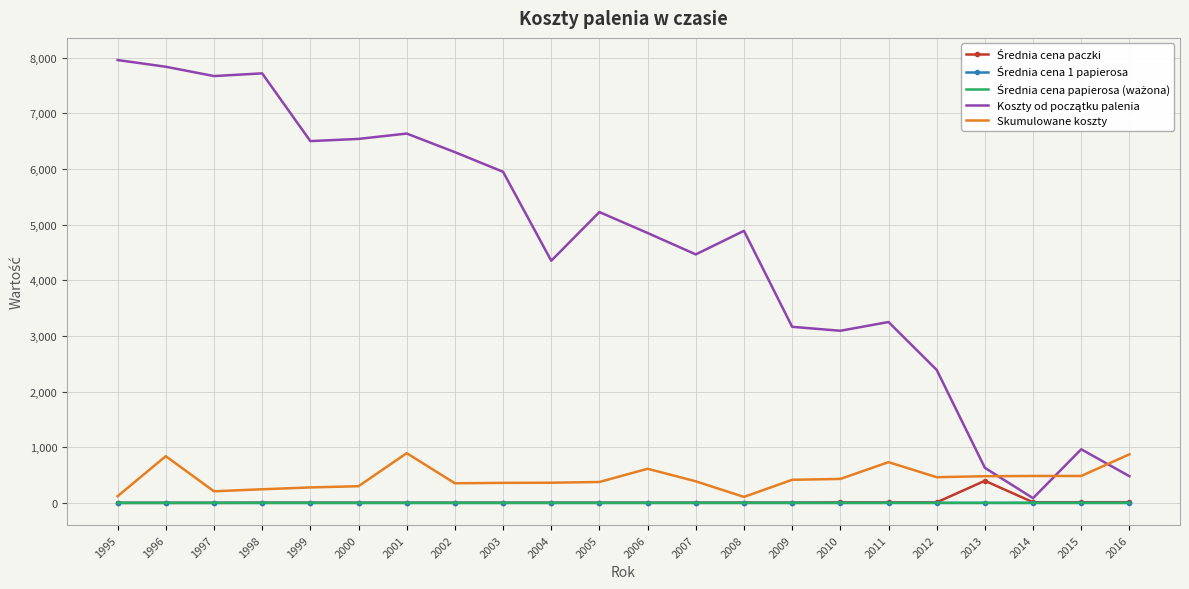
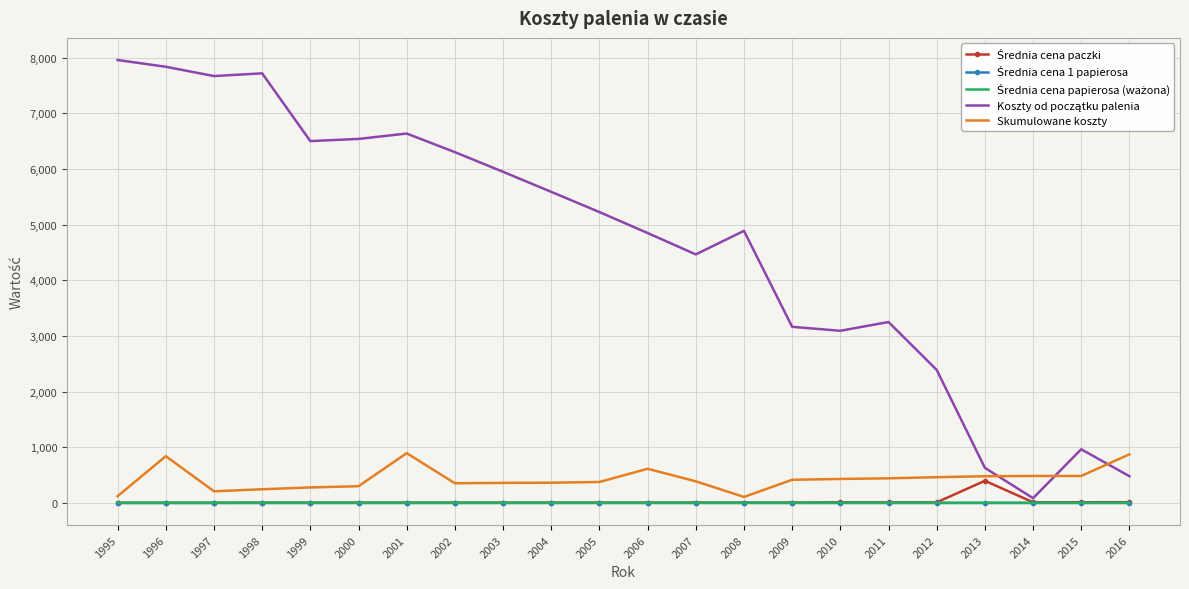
Koszty od początku palenia, 2004: 4,400 -> 5,600
Skumulowane koszty, 2011: 700 -> 400
